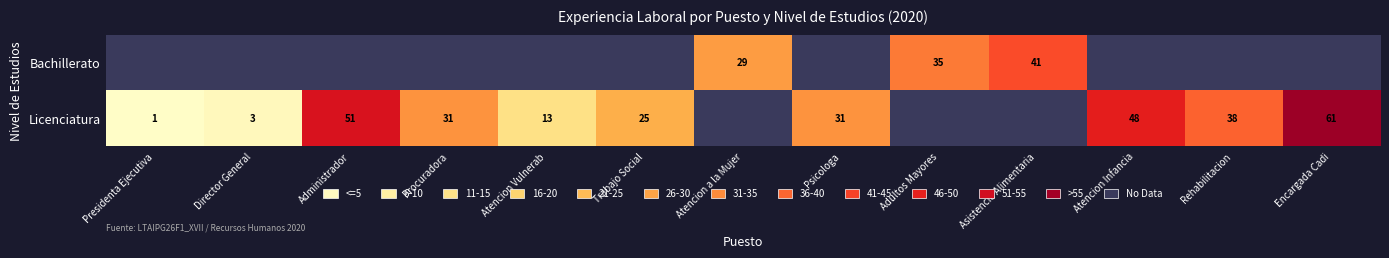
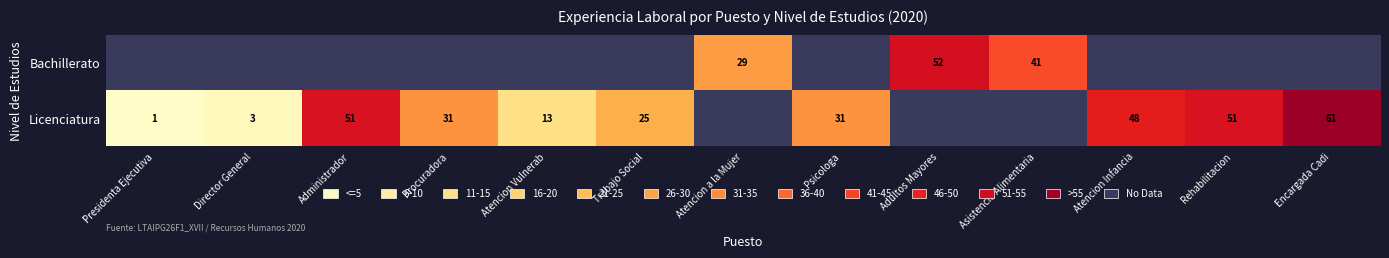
Bachillerato, Adultos Mayores: 35 -> 52
Licenciatura, Rehabilitacion: 38 -> 51
